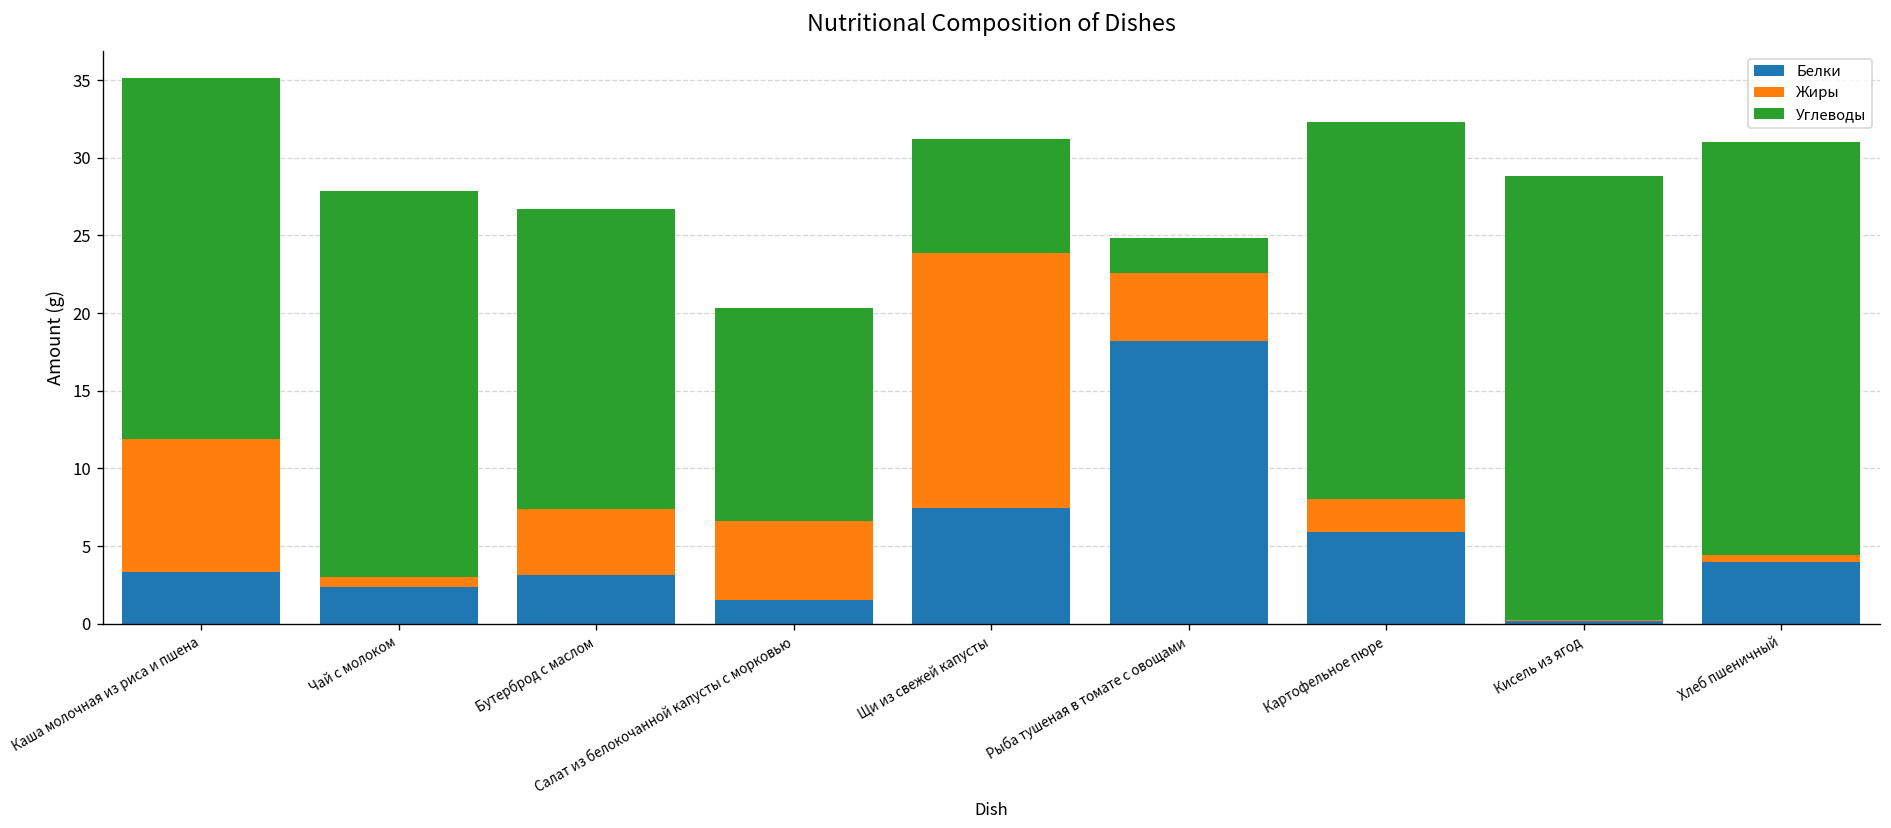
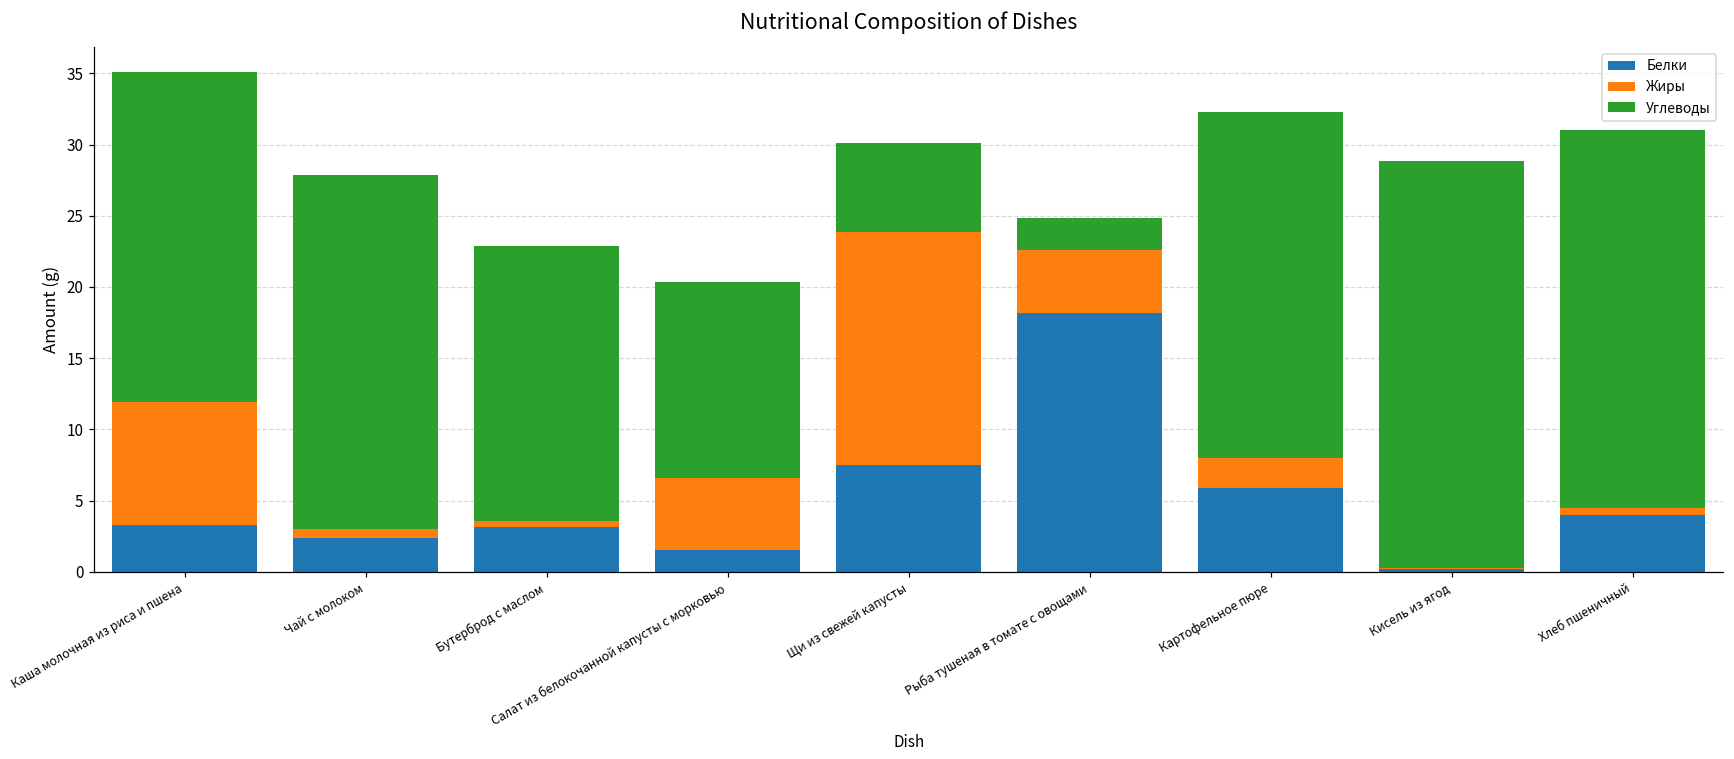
Жиры, Бутерброд с маслом: 4.2 -> 0.4
Углеводы, Щи из свежей капусты: 7.4 -> 6.3
